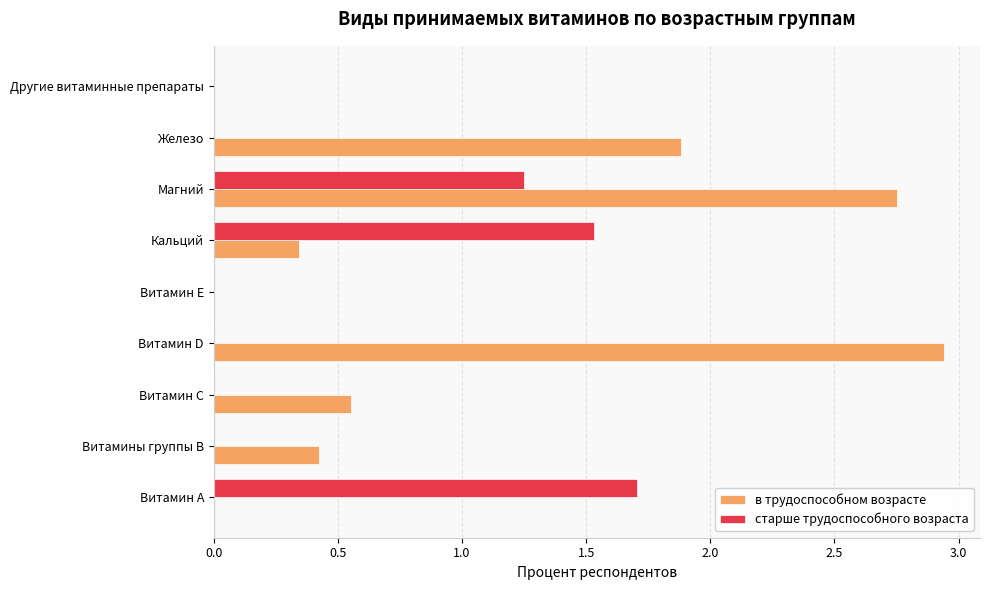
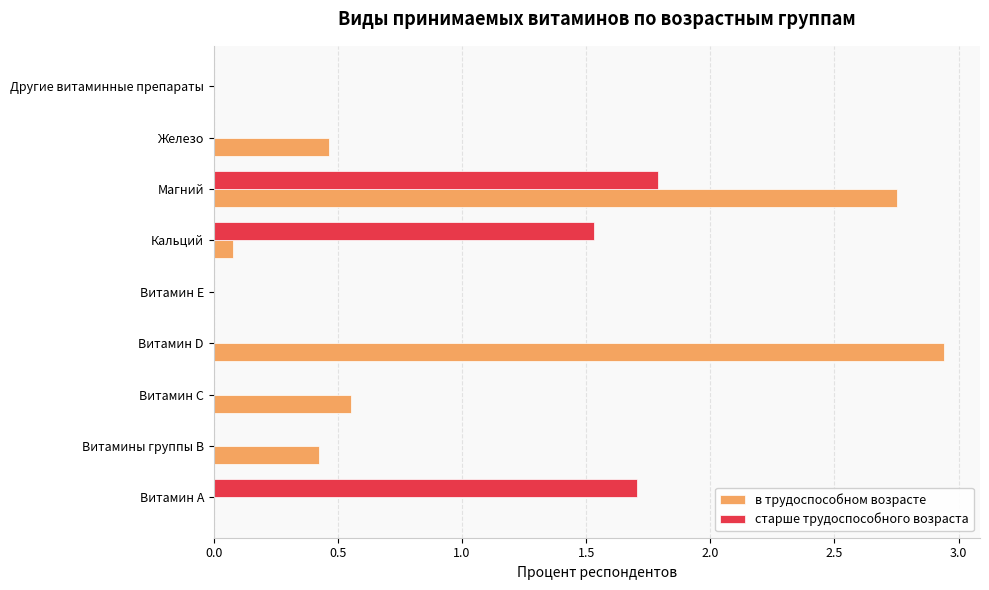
в трудоспособном возрасте, Железо: 1.88 -> 0.47
старше трудоспособного возраста, Магний: 1.25 -> 1.79
в трудоспособном возрасте, Кальций: 0.34 -> 0.08
